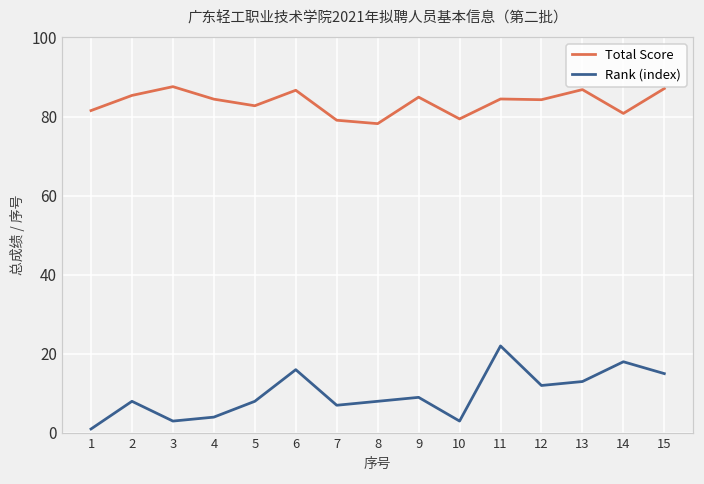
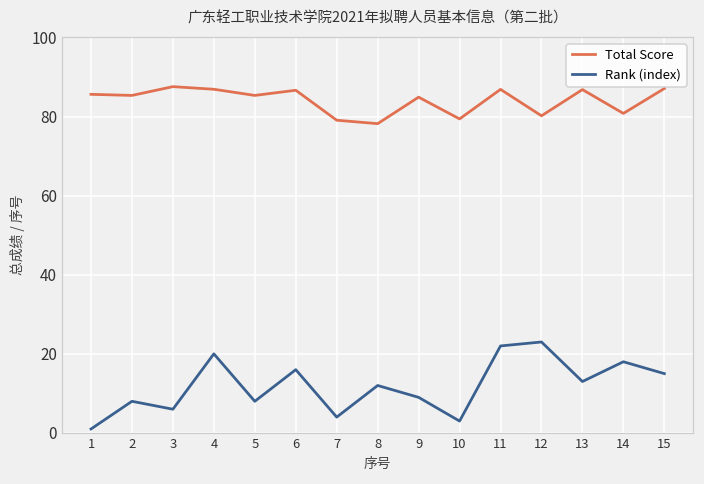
Total Score, 1: 82 -> 86
Rank (index), 3: 3 -> 6
Total Score, 4: 84 -> 87
Rank (index), 4: 4 -> 20
Total Score, 5: 83 -> 85
Rank (index), 7: 7 -> 4
Rank (index), 8: 8 -> 12
Total Score, 11: 84 -> 87
Total Score, 12: 84 -> 80
Rank (index), 12: 12 -> 23
